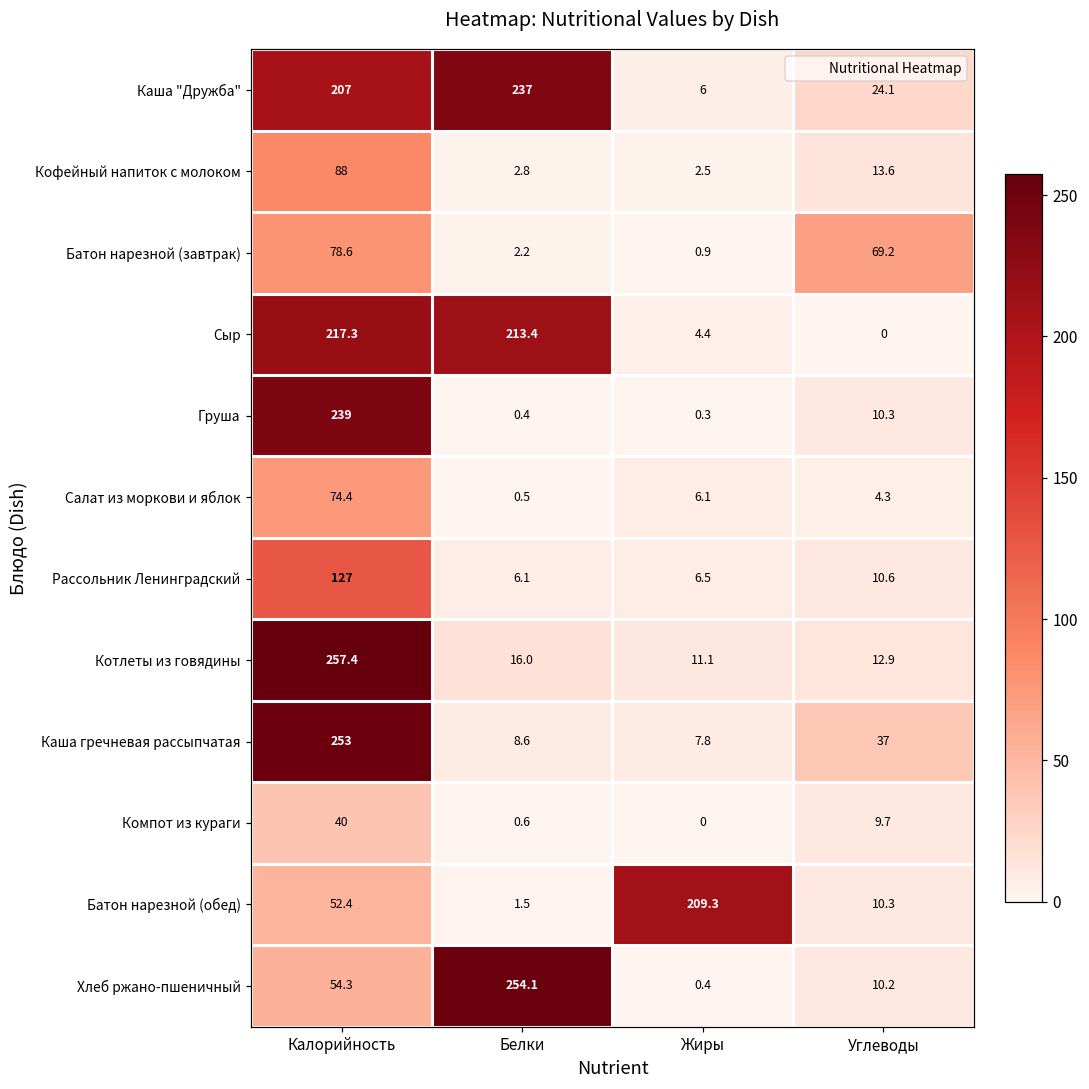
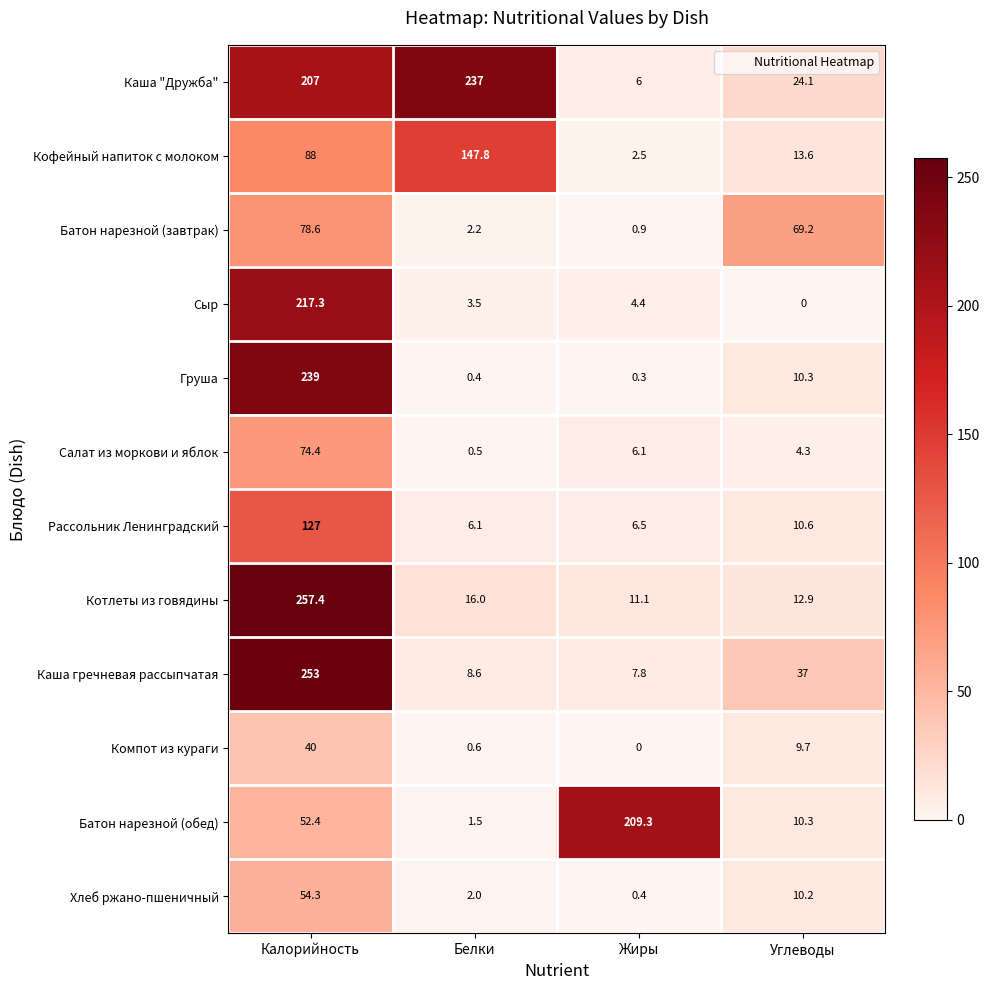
Кофейный напиток с молоком, Белки: 2.8 -> 147.8
Сыр, Белки: 213.4 -> 3.5
Хлеб ржано-пшеничный, Белки: 254.1 -> 2.0
